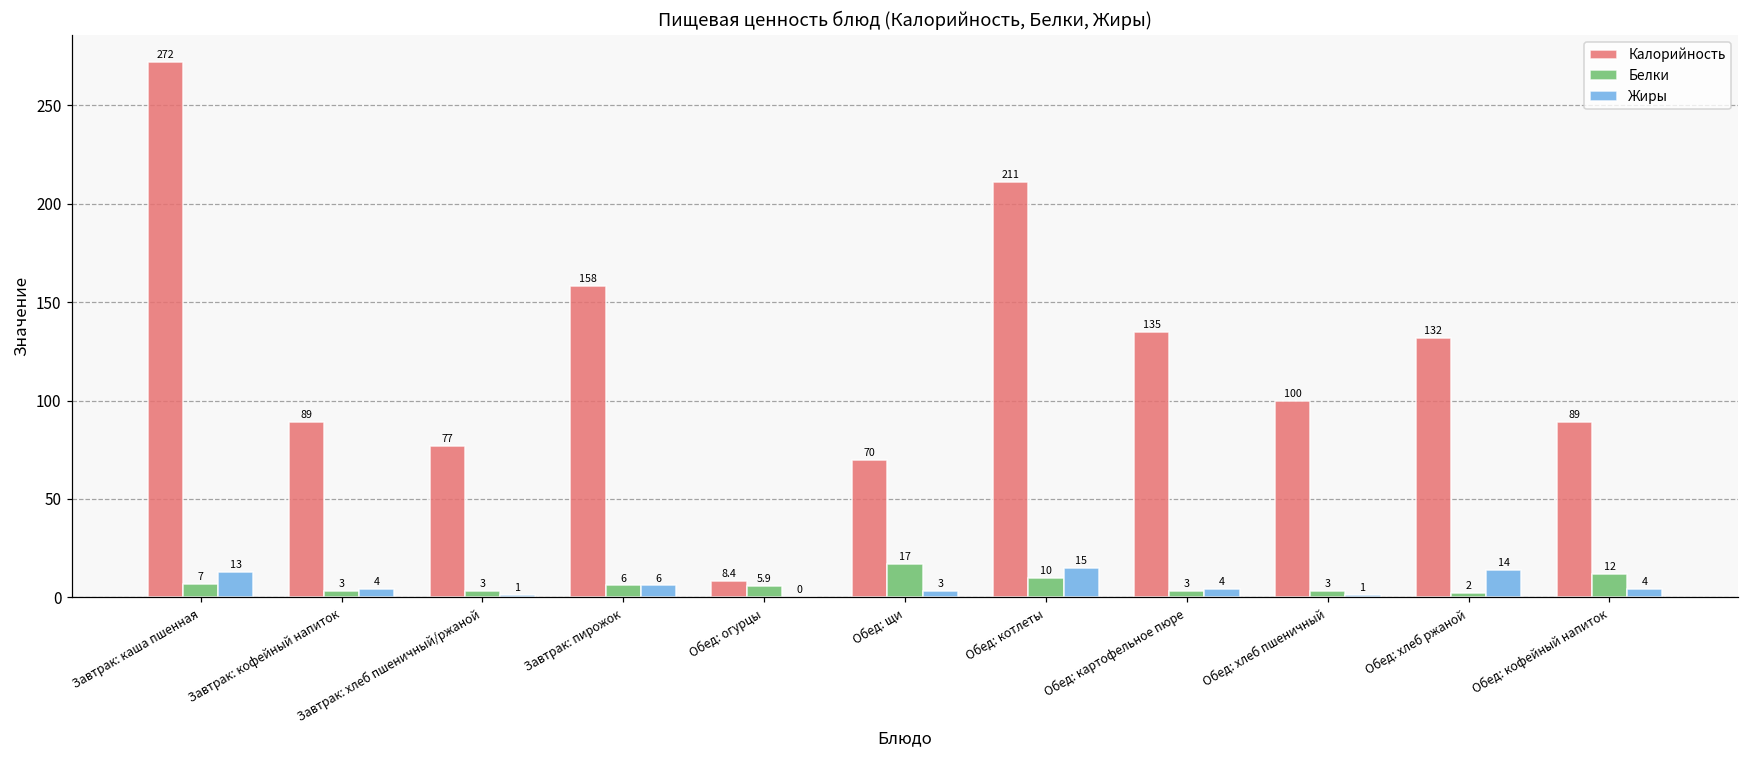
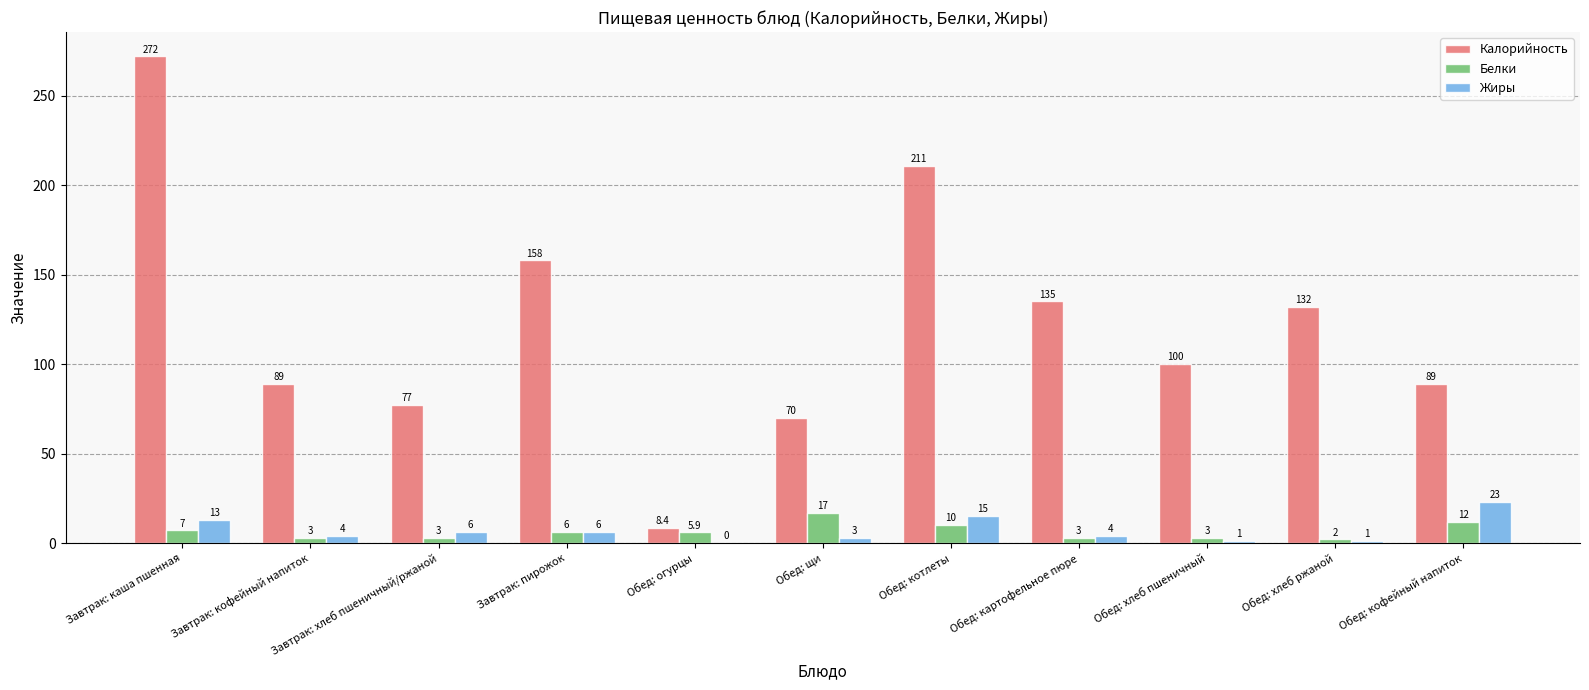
Жиры, Завтрак: хлеб пшеничный/ржаной: 1 -> 6
Жиры, Обед: хлеб ржаной: 14 -> 1
Жиры, Обед: кофейный напиток: 4 -> 23
